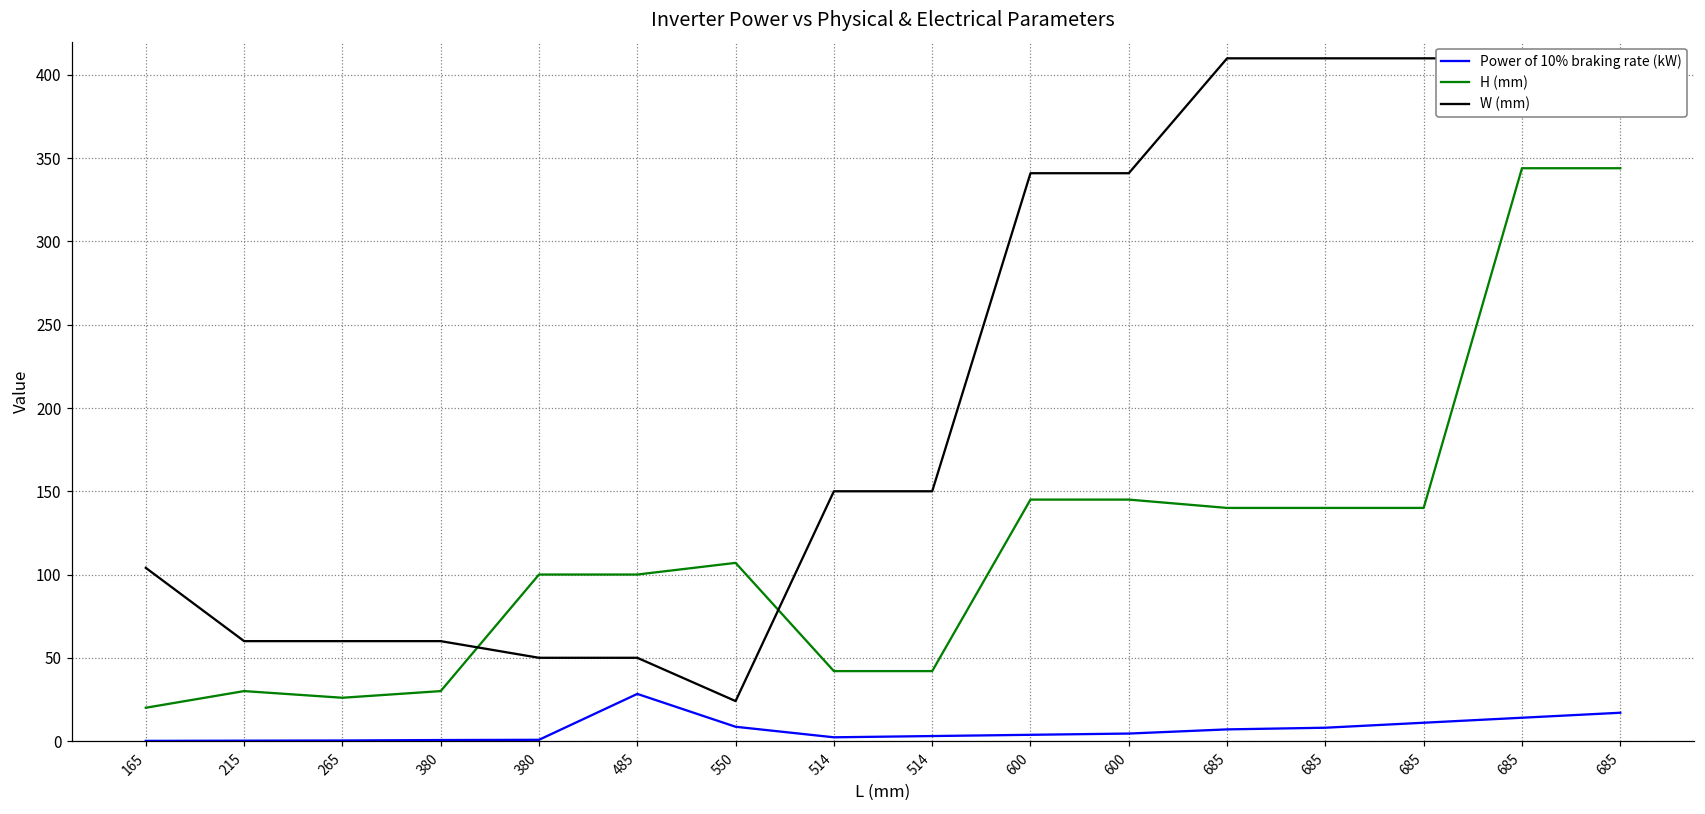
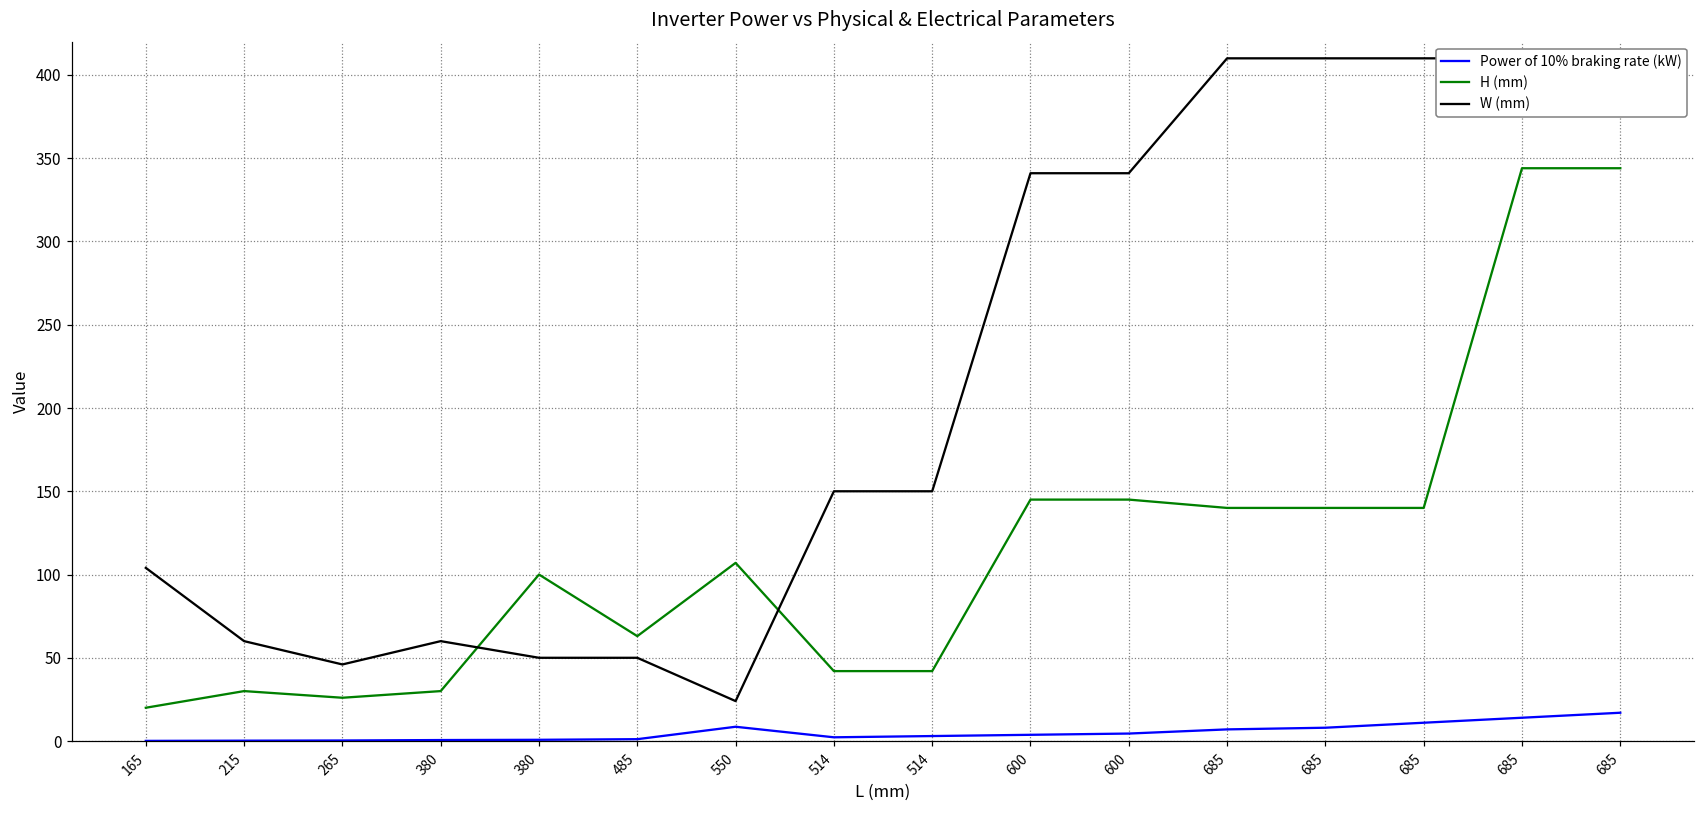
W (mm), 265: 60 -> 46
Power of 10% braking rate (kW), 485: 28 -> 1
H (mm), 485: 100 -> 63
